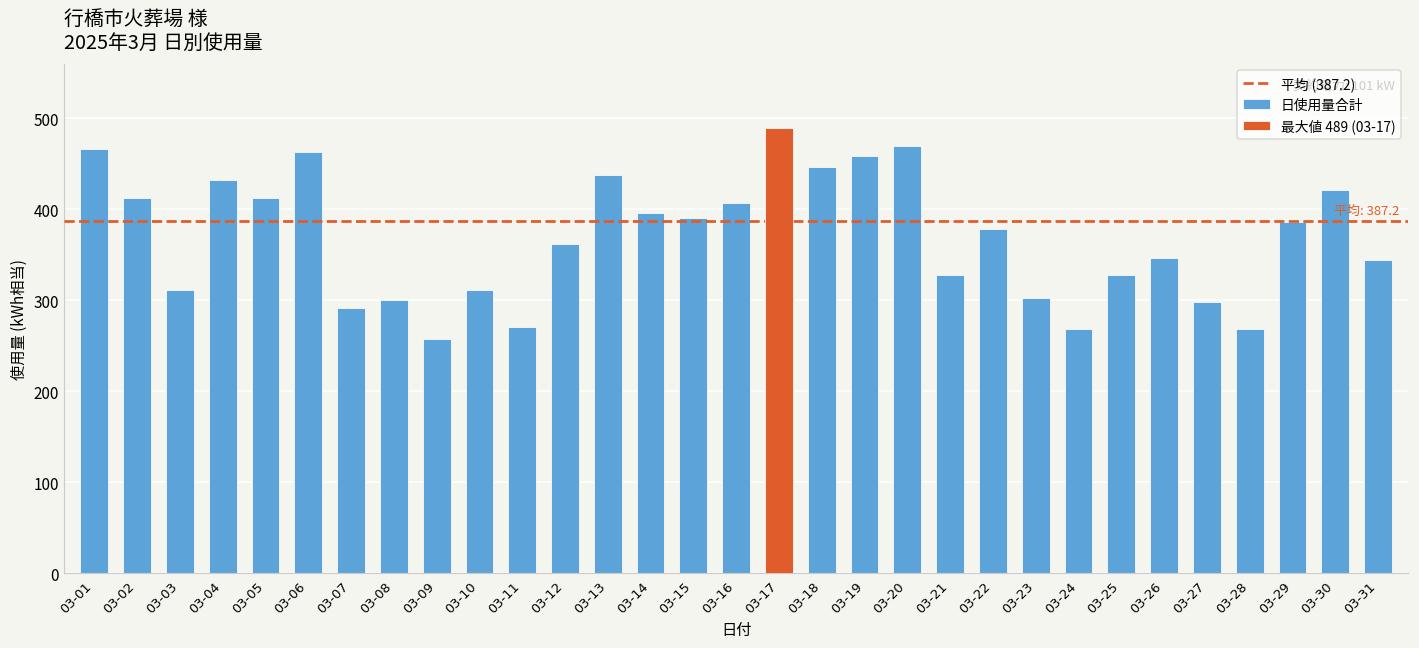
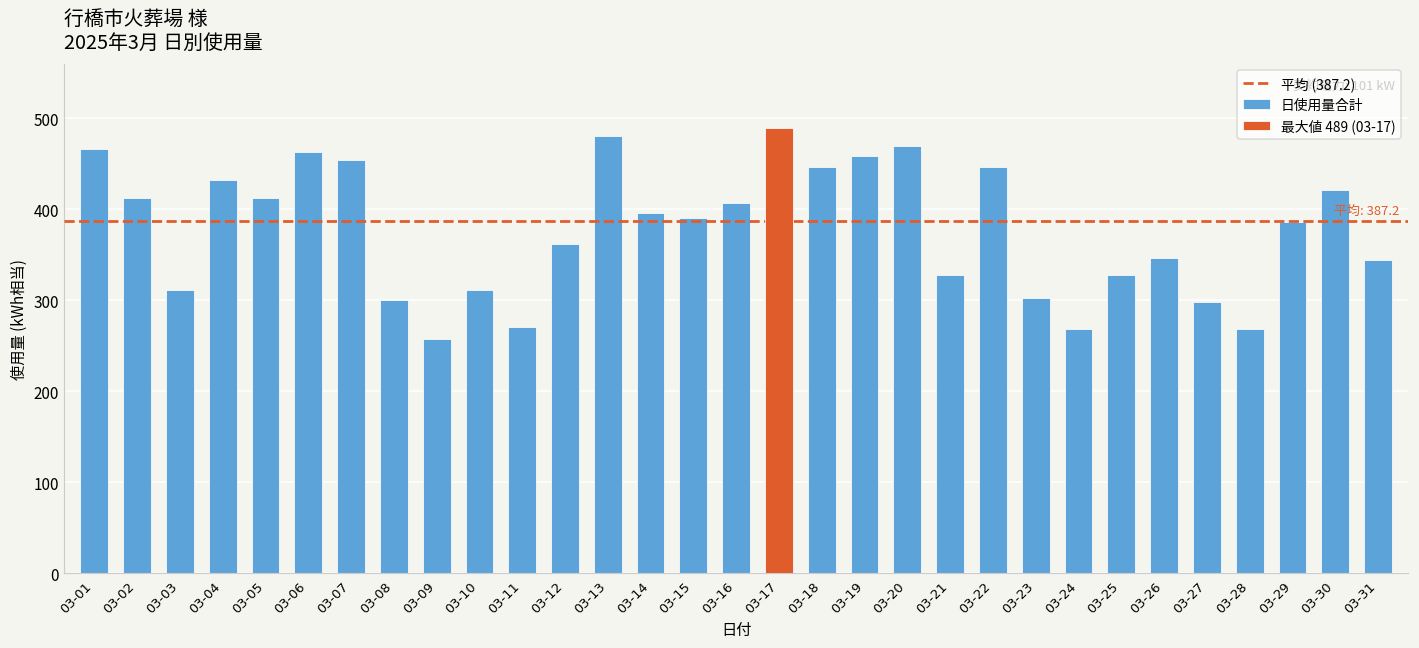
日使用量合計, 03-07: 290 -> 450
日使用量合計, 03-13: 440 -> 480
日使用量合計, 03-22: 380 -> 450
